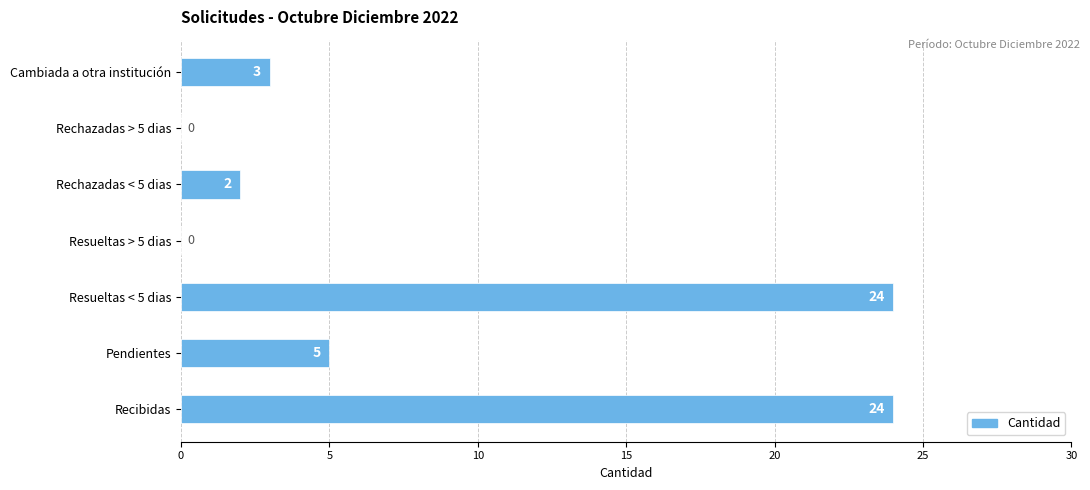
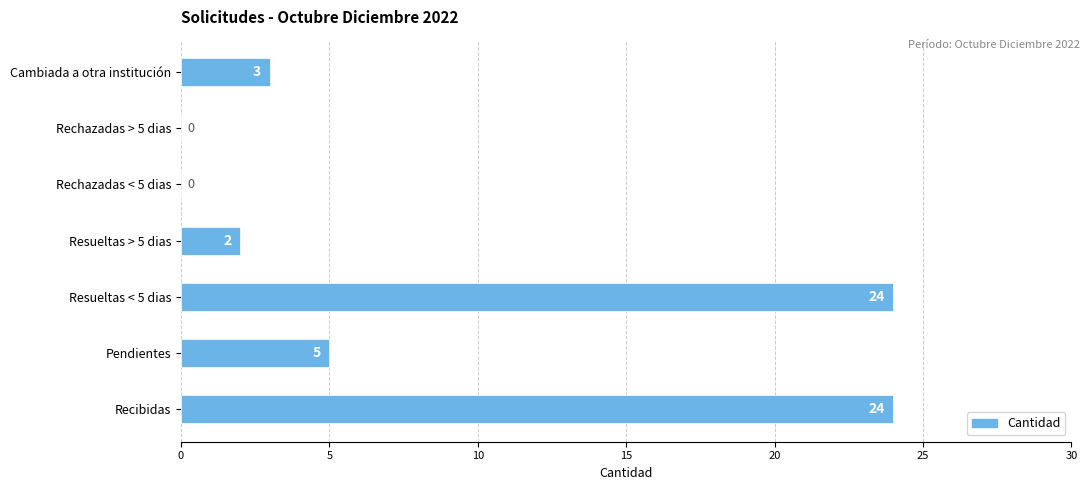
Rechazadas < 5 dias: 2 -> 0
Resueltas > 5 dias: 0 -> 2
